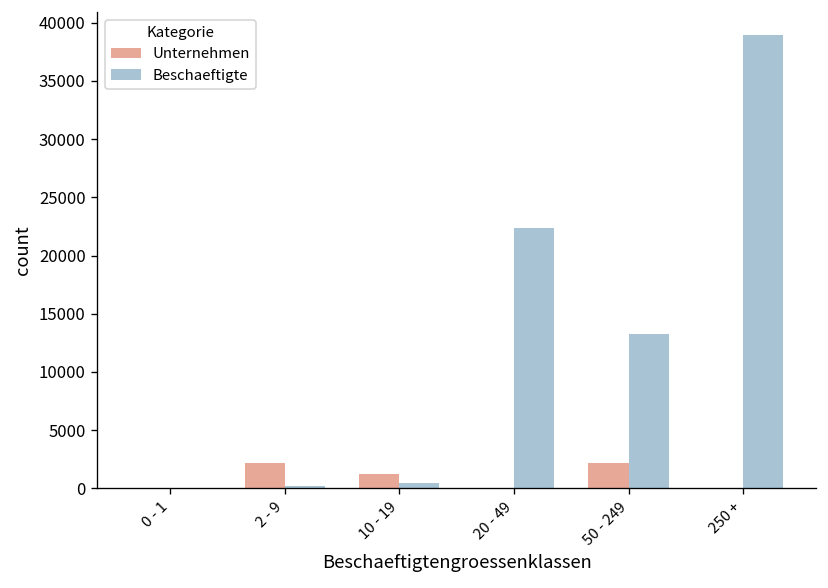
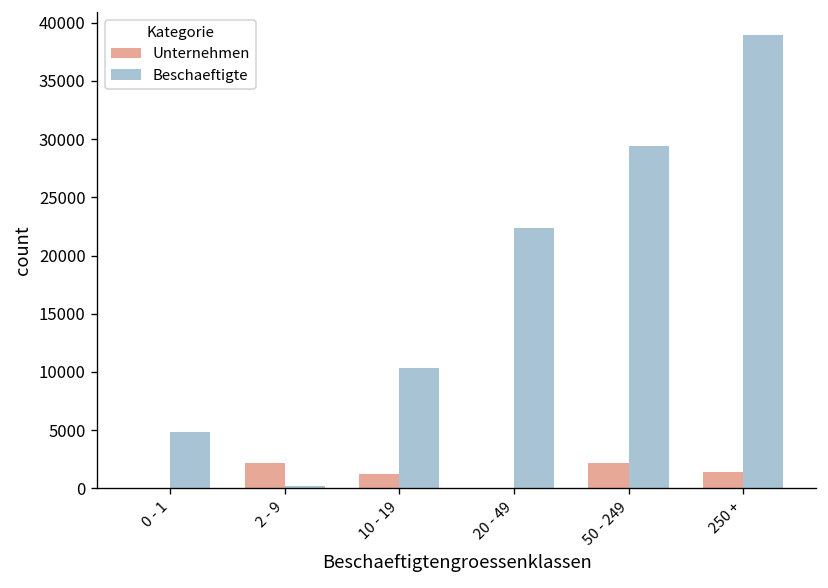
Beschaeftigte, 0 - 1: 0 -> 5000
Beschaeftigte, 10 - 19: 0 -> 10000
Beschaeftigte, 50 - 249: 13000 -> 29000
Unternehmen, 250 +: 0 -> 1000
